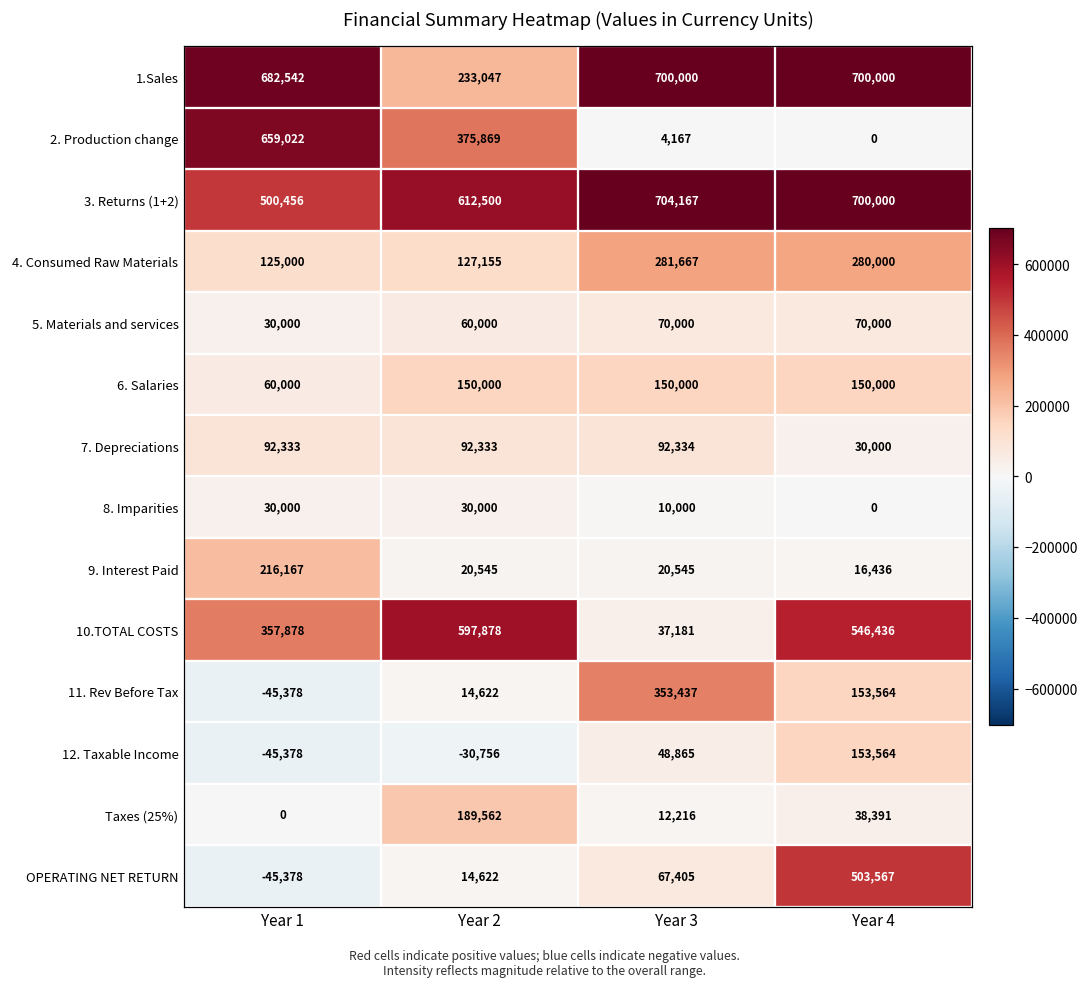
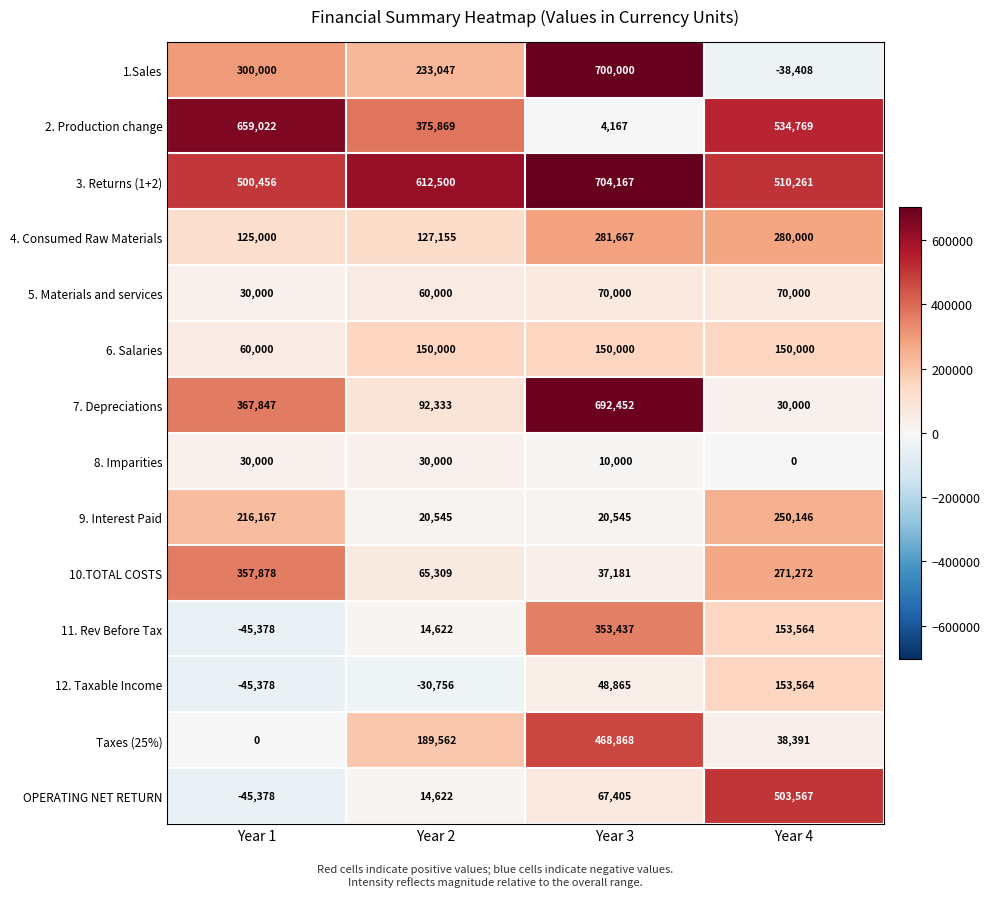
1.Sales, Year 1: 682,542 -> 300,000
1.Sales, Year 4: 700,000 -> -38,408
2. Production change, Year 4: 0 -> 534,769
3. Returns (1+2), Year 4: 700,000 -> 510,261
7. Depreciations, Year 1: 92,333 -> 367,847
7. Depreciations, Year 3: 92,334 -> 692,452
9. Interest Paid, Year 4: 16,436 -> 250,146
10.TOTAL COSTS, Year 2: 597,878 -> 65,309
10.TOTAL COSTS, Year 4: 546,436 -> 271,272
Taxes (25%), Year 3: 12,216 -> 468,868
